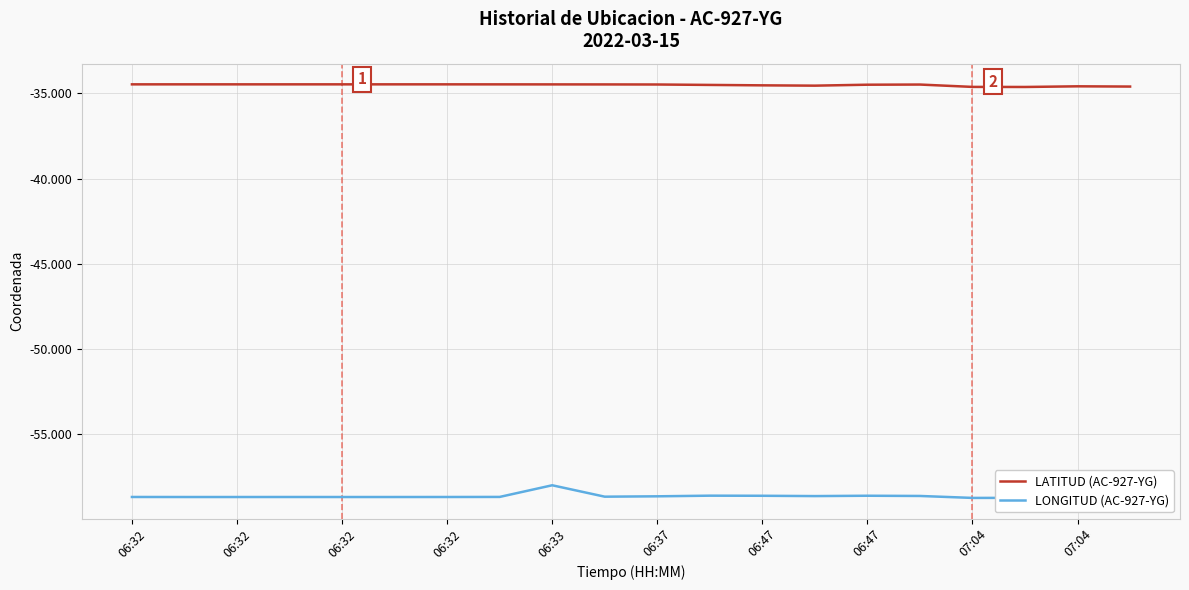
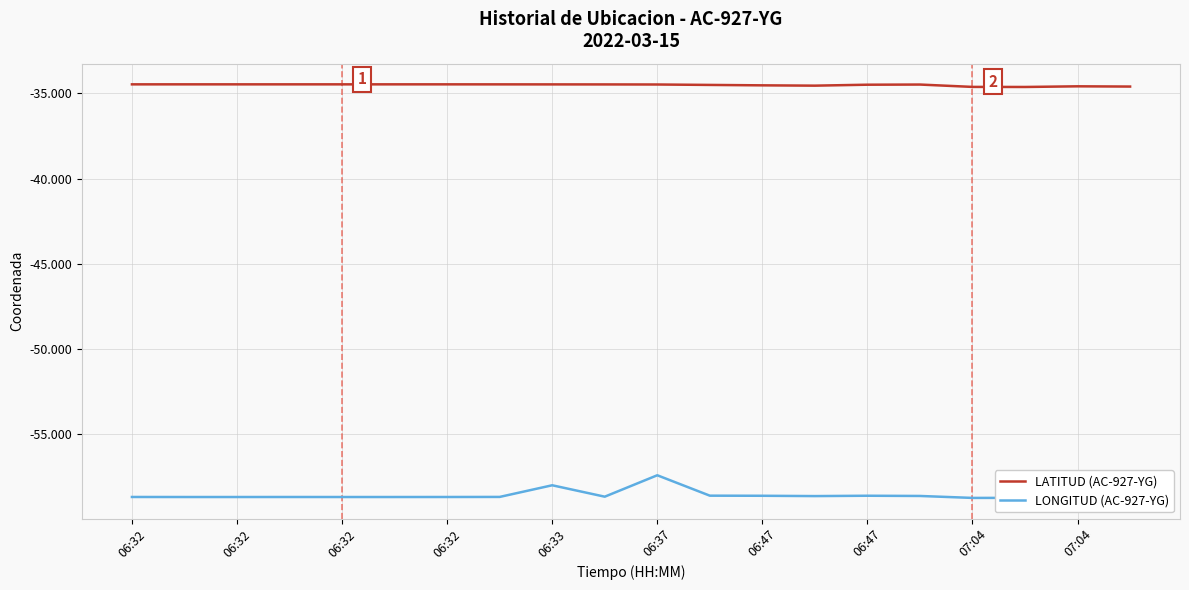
LONGITUD (AC-927-YG), 06:37: -58.6 -> -57.4
